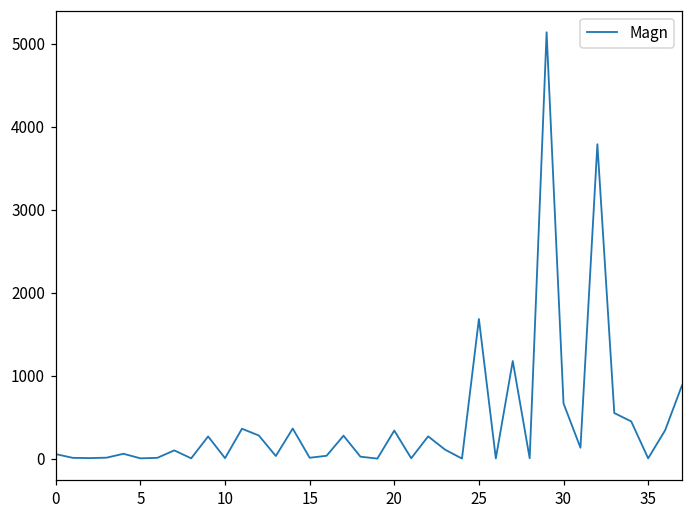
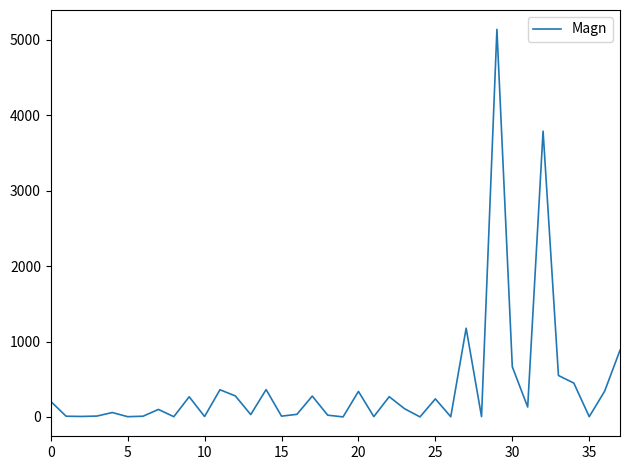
0: 100 -> 200
25: 1700 -> 200
